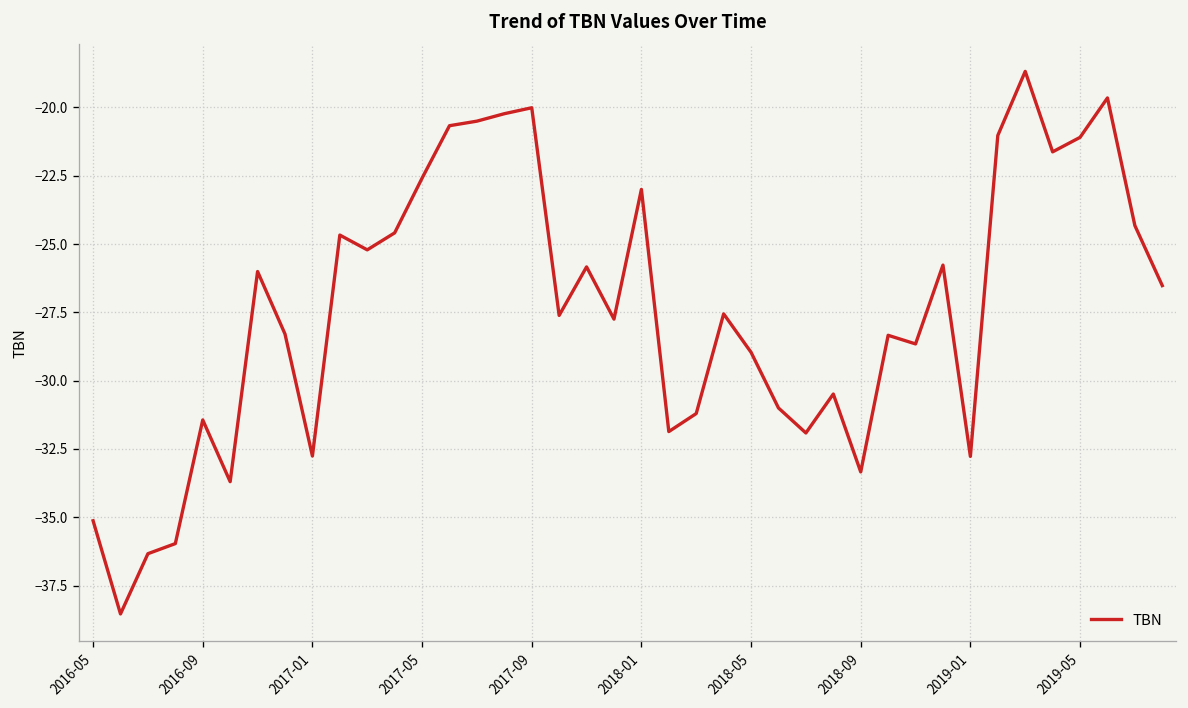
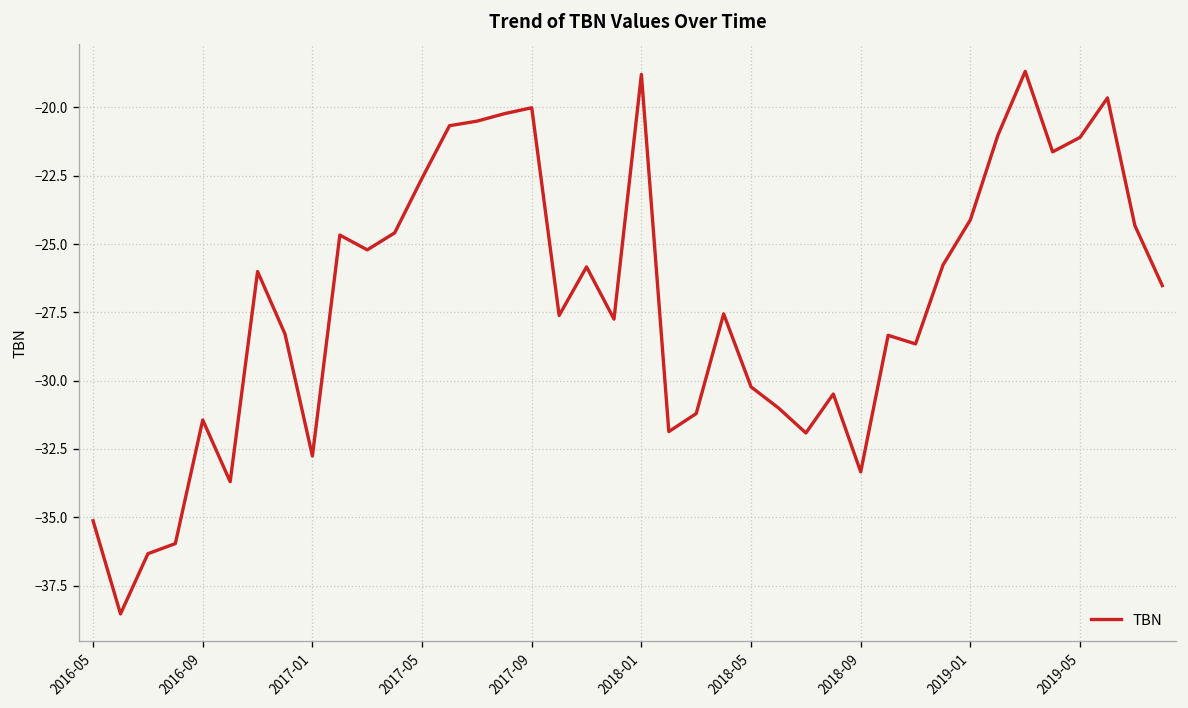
2018-01: -23.0 -> -18.8
2018-05: -29.0 -> -30.2
2019-01: -32.8 -> -24.1
